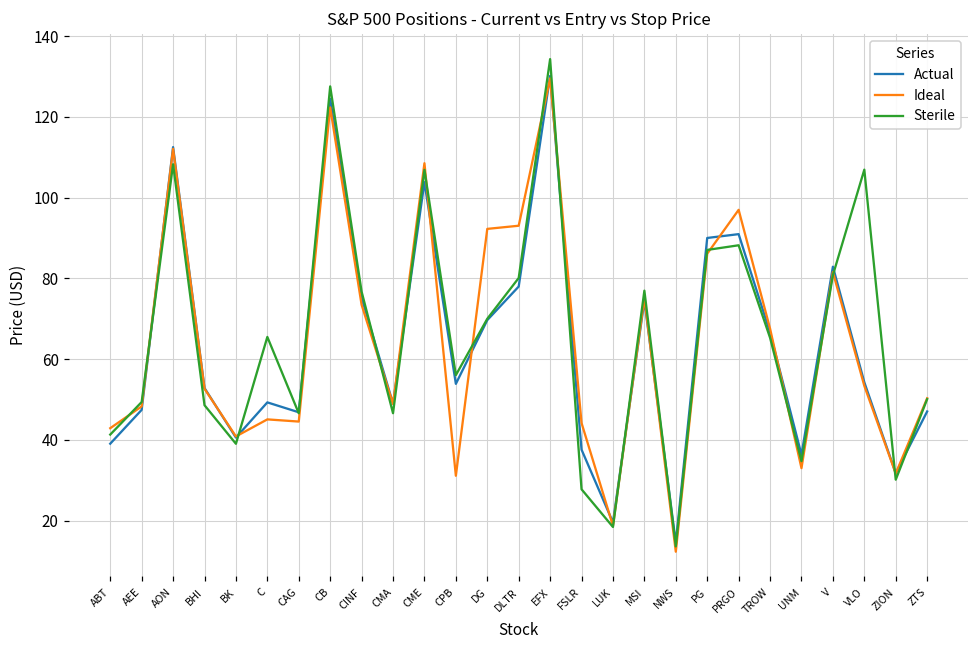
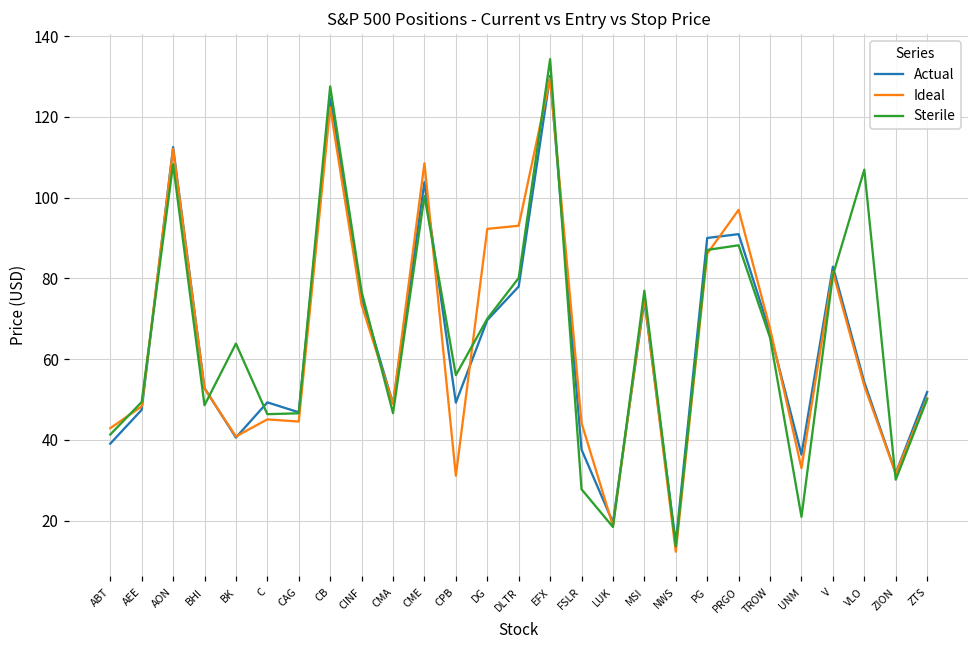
Sterile, BK: 39 -> 64
Sterile, C: 65 -> 46
Sterile, CME: 107 -> 100
Actual, CPB: 54 -> 49
Sterile, UNM: 35 -> 21
Actual, ZTS: 47 -> 52
